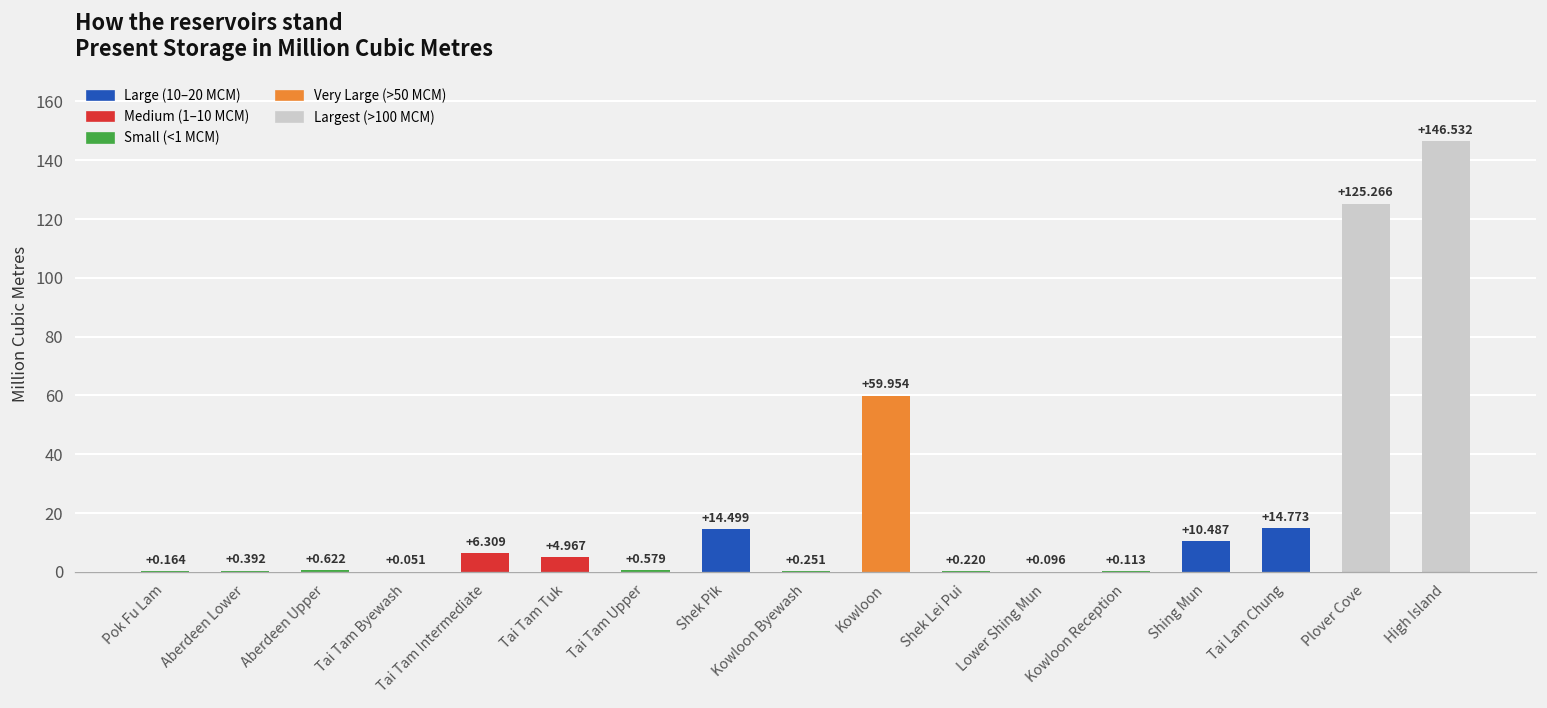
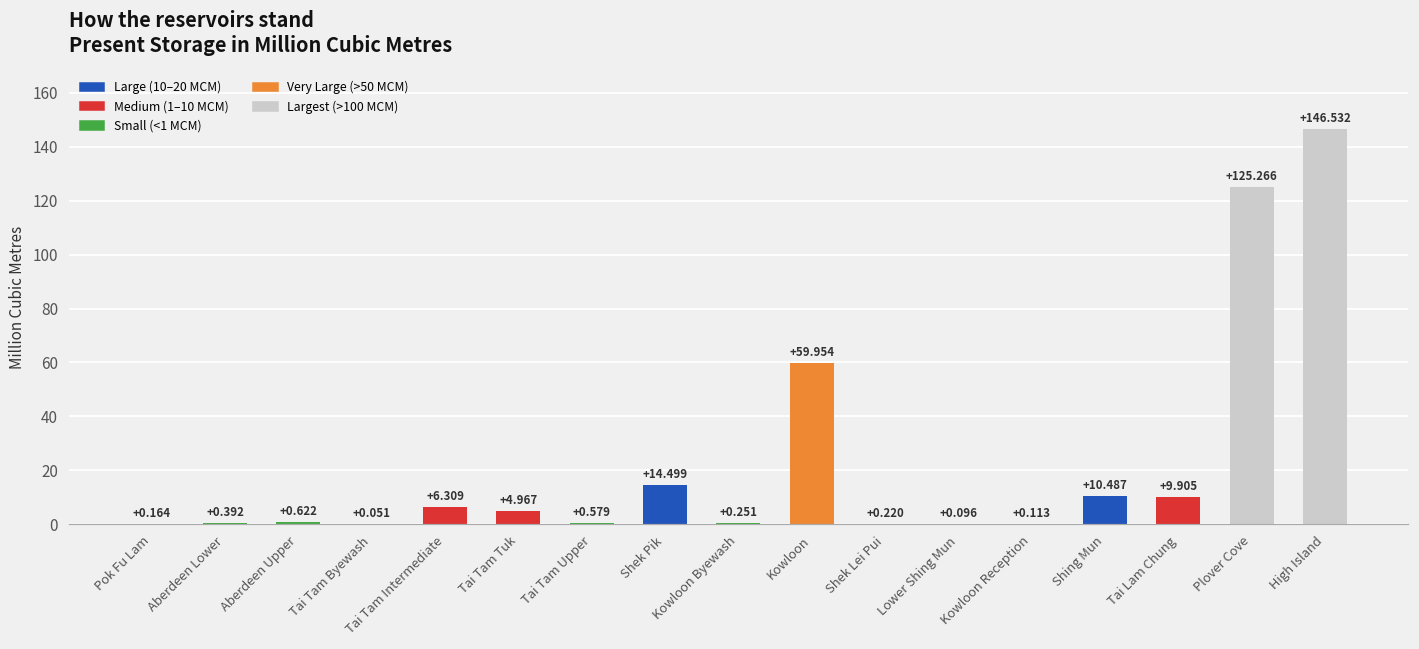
Tai Lam Chung: +14.773 -> +9.905
